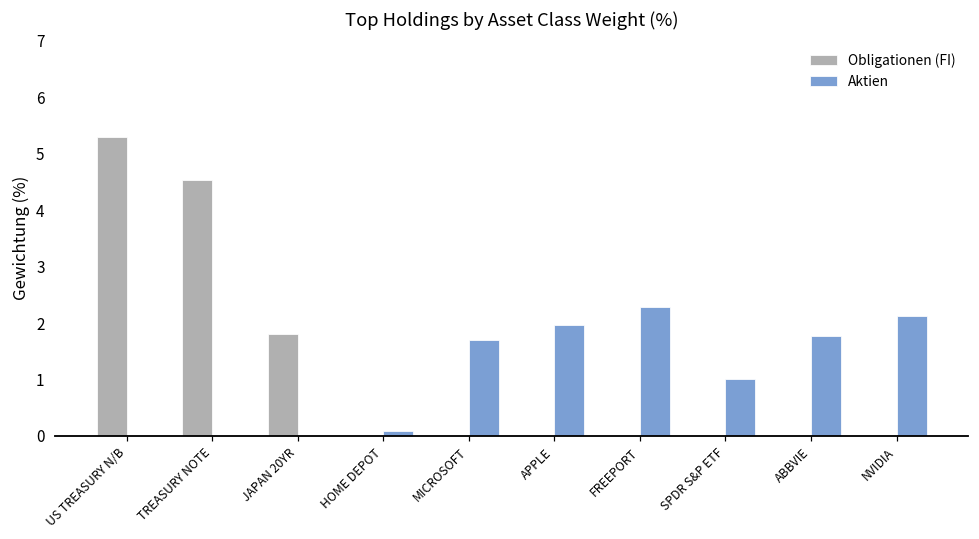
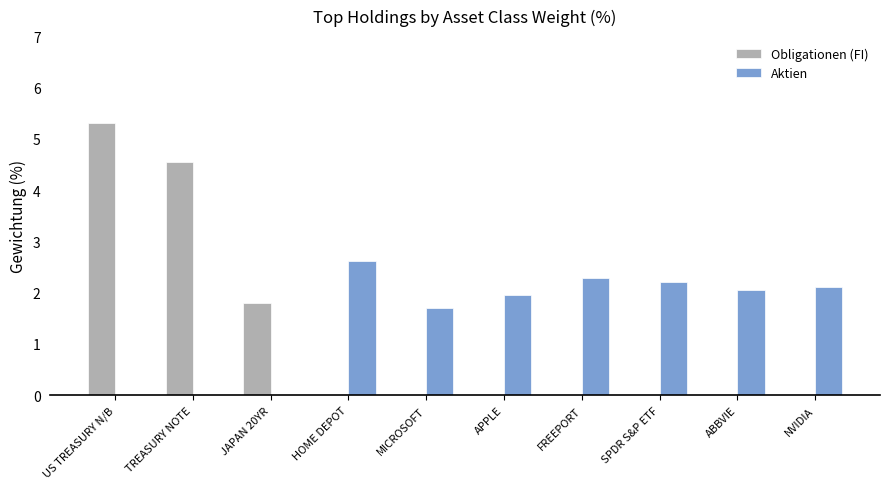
Aktien, HOME DEPOT: 0.1 -> 2.6
Aktien, SPDR S&P ETF: 1.0 -> 2.2
Aktien, ABBVIE: 1.8 -> 2.1
